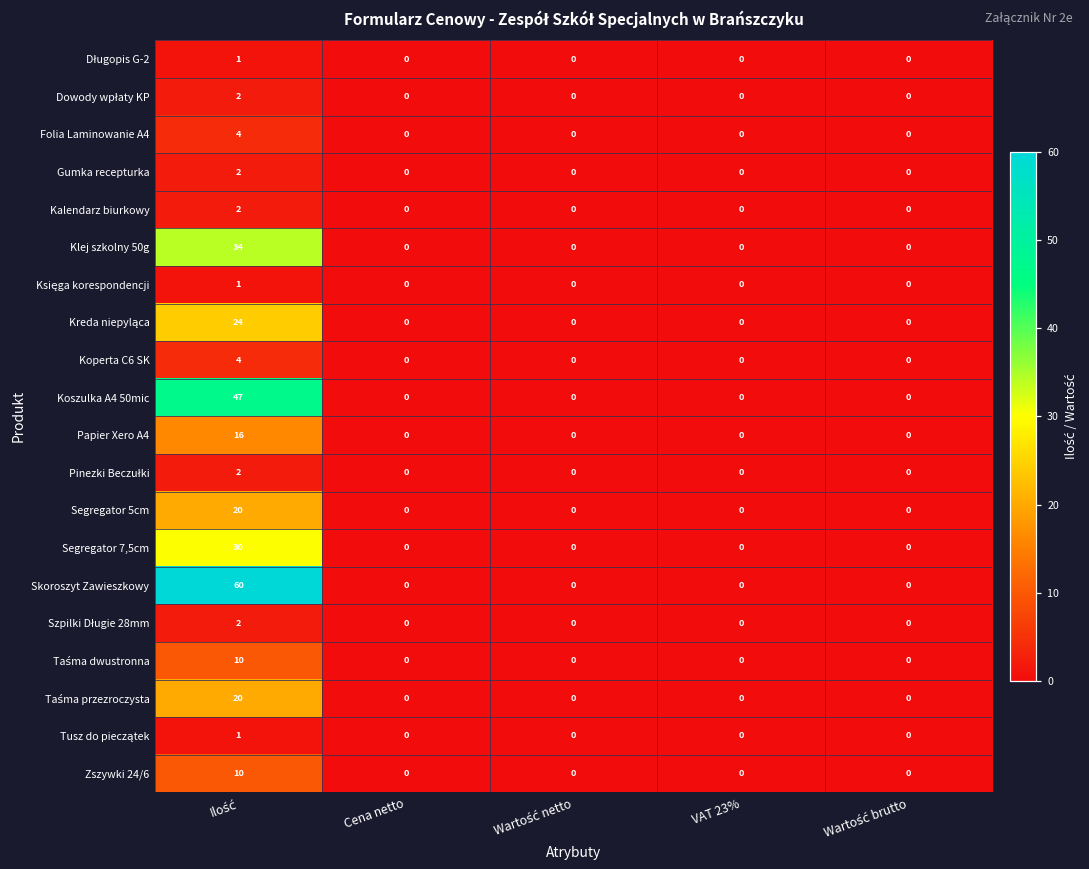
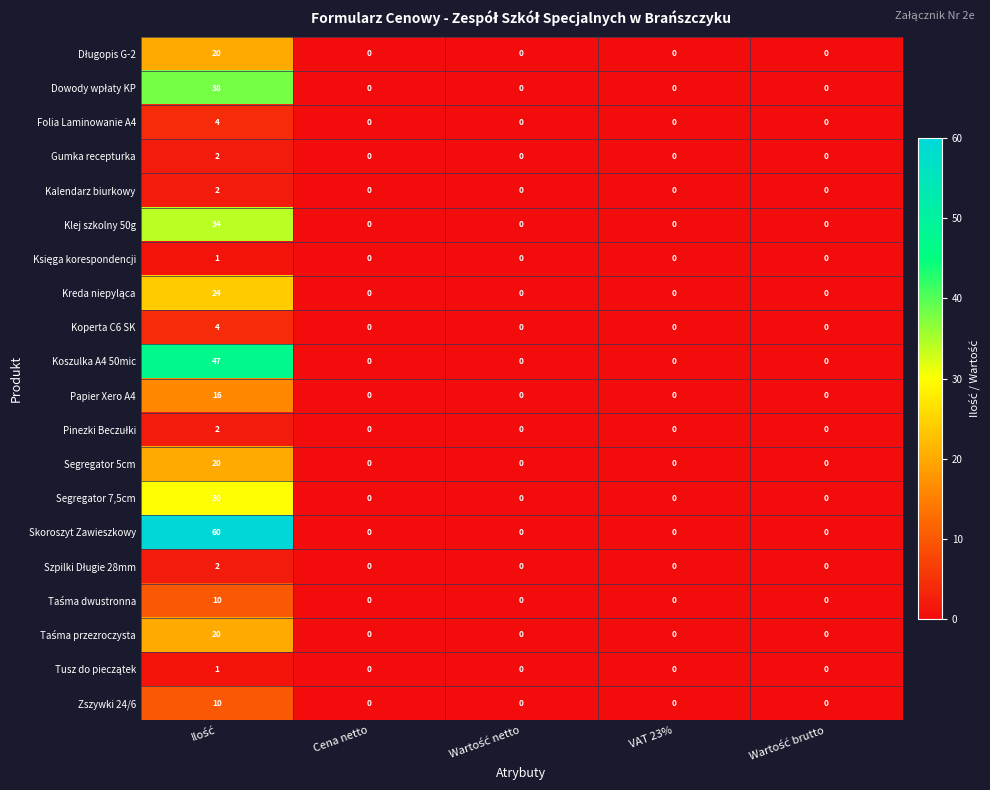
Długopis G-2, Ilość: 1 -> 20
Dowody wpłaty KP, Ilość: 2 -> 38
